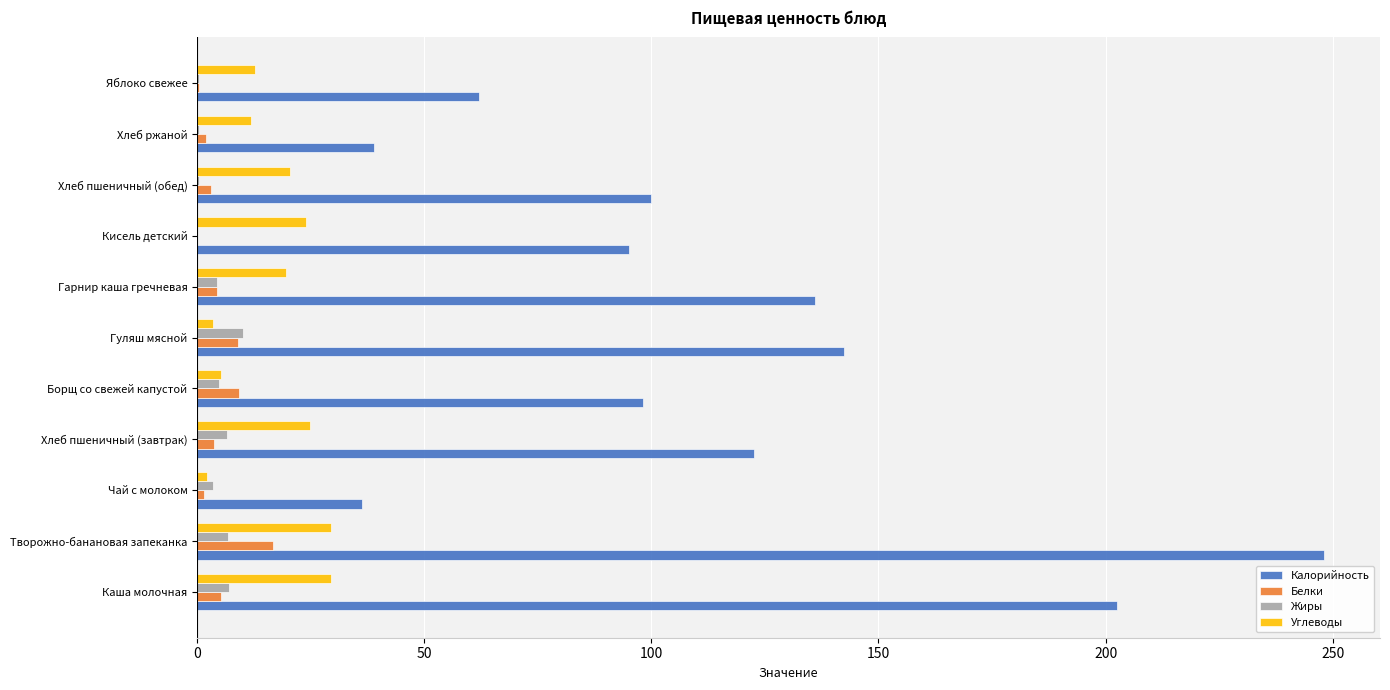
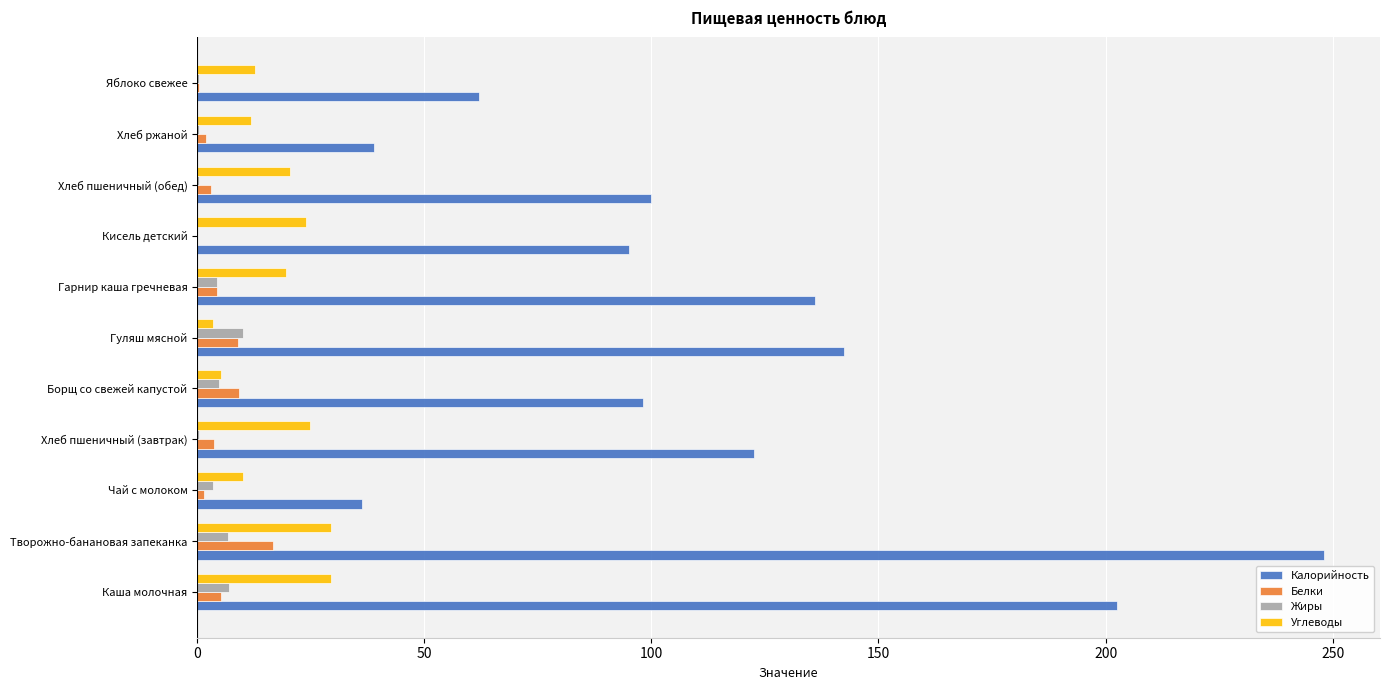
Жиры, Хлеб пшеничный (завтрак): 7 -> 0
Углеводы, Чай с молоком: 2 -> 10
